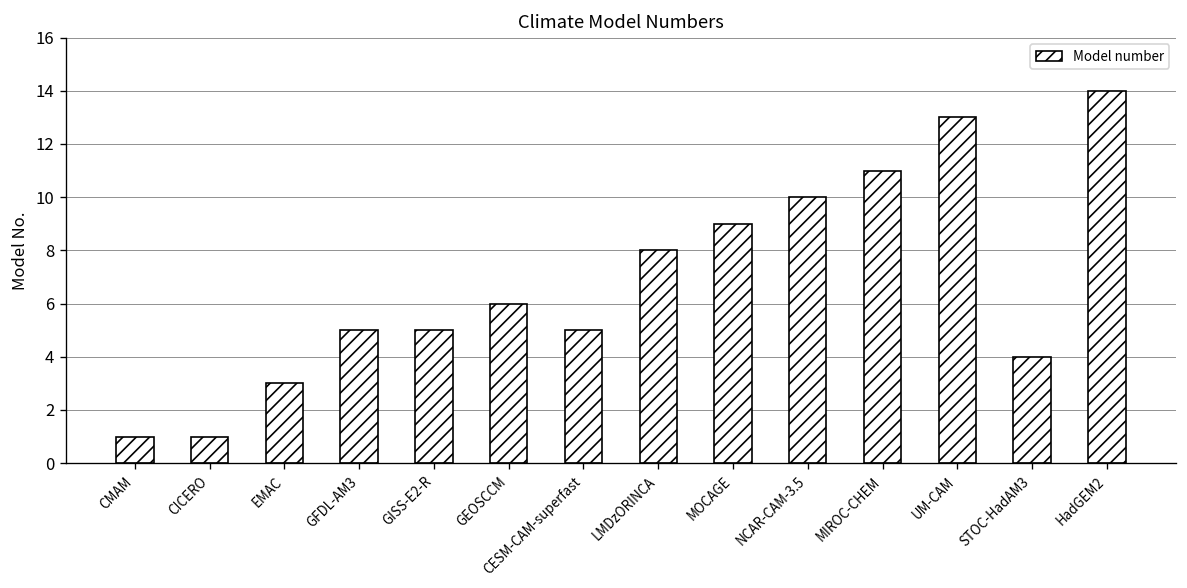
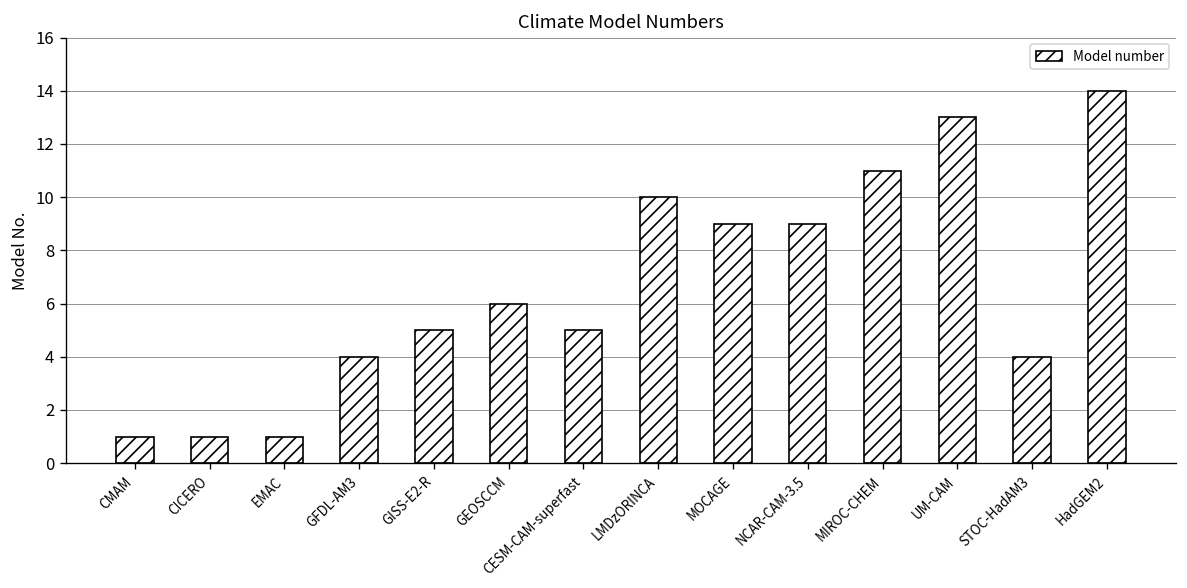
EMAC: 3 -> 1
GFDL-AM3: 5 -> 4
LMDzORINCA: 8 -> 10
NCAR-CAM-3.5: 10 -> 9
